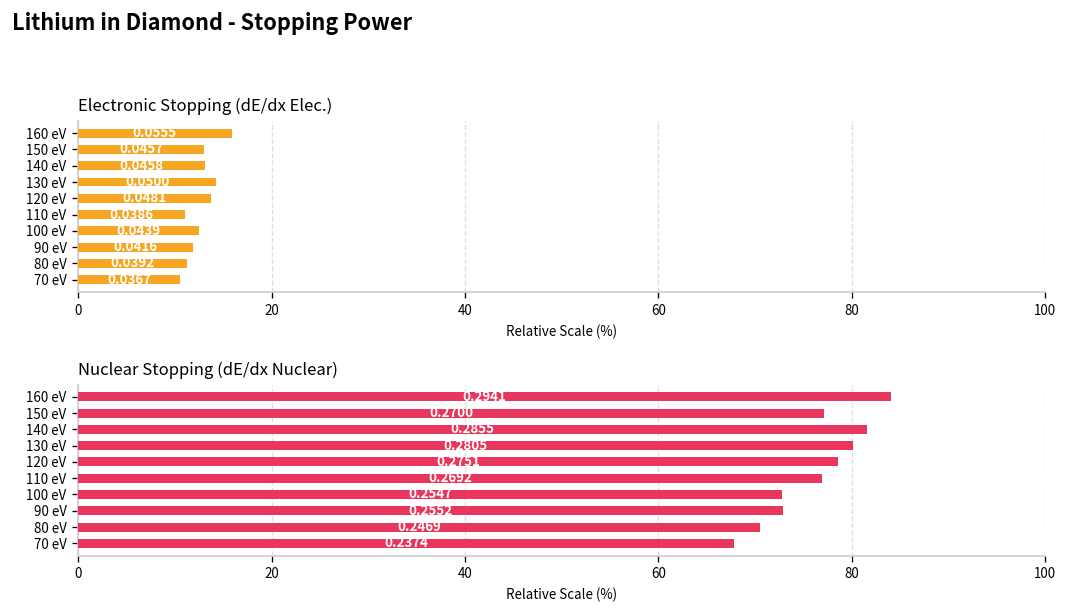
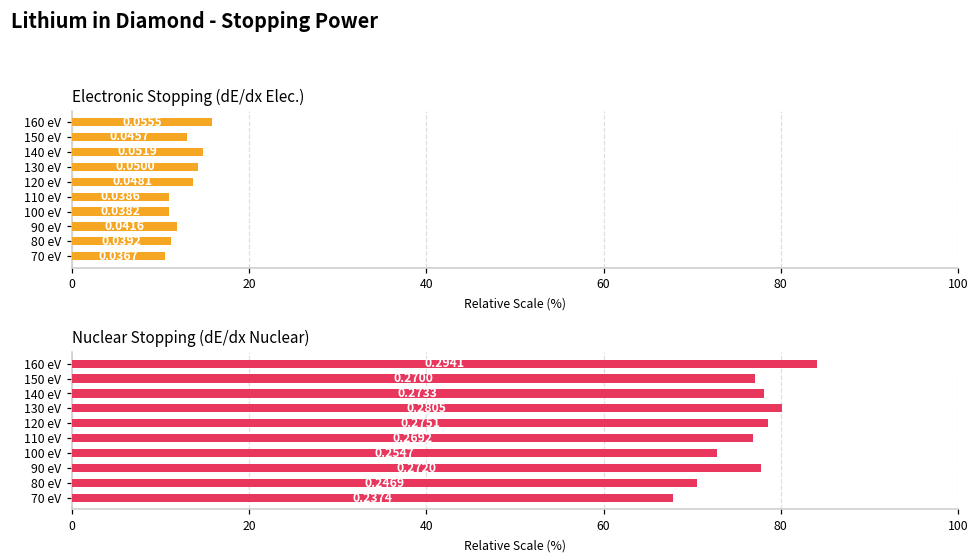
Electronic Stopping (dE/dx Elec.), 140 eV: 13 -> 15
Electronic Stopping (dE/dx Elec.), 100 eV: 13 -> 11
Nuclear Stopping (dE/dx Nuclear), 140 eV: 82 -> 78
Nuclear Stopping (dE/dx Nuclear), 90 eV: 73 -> 78
